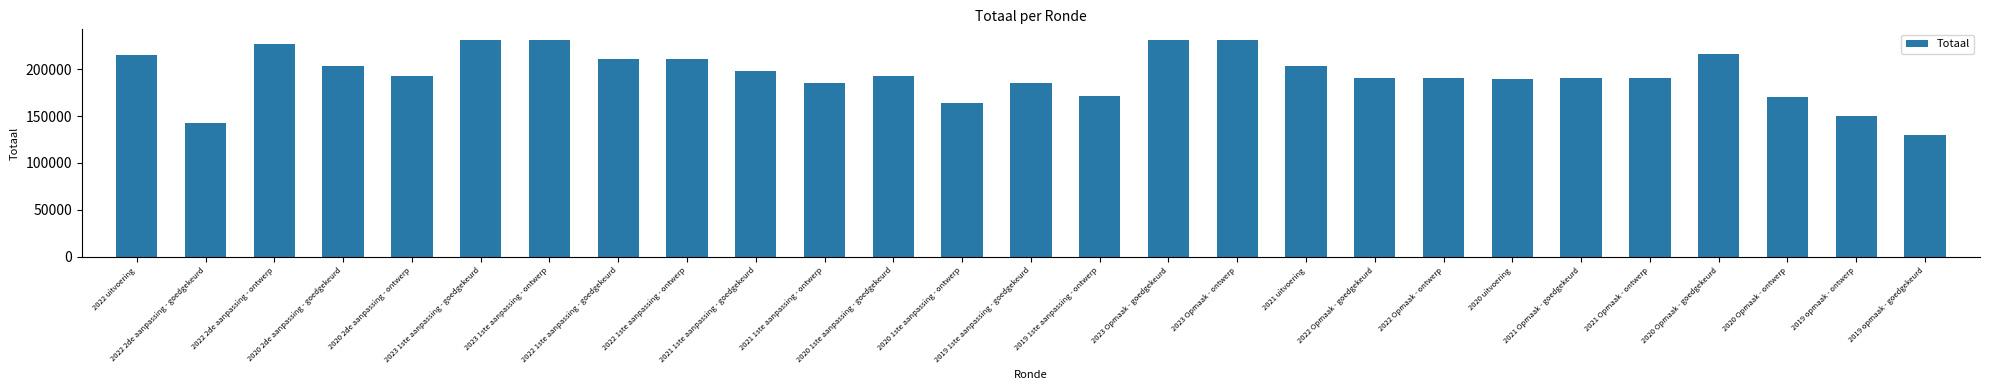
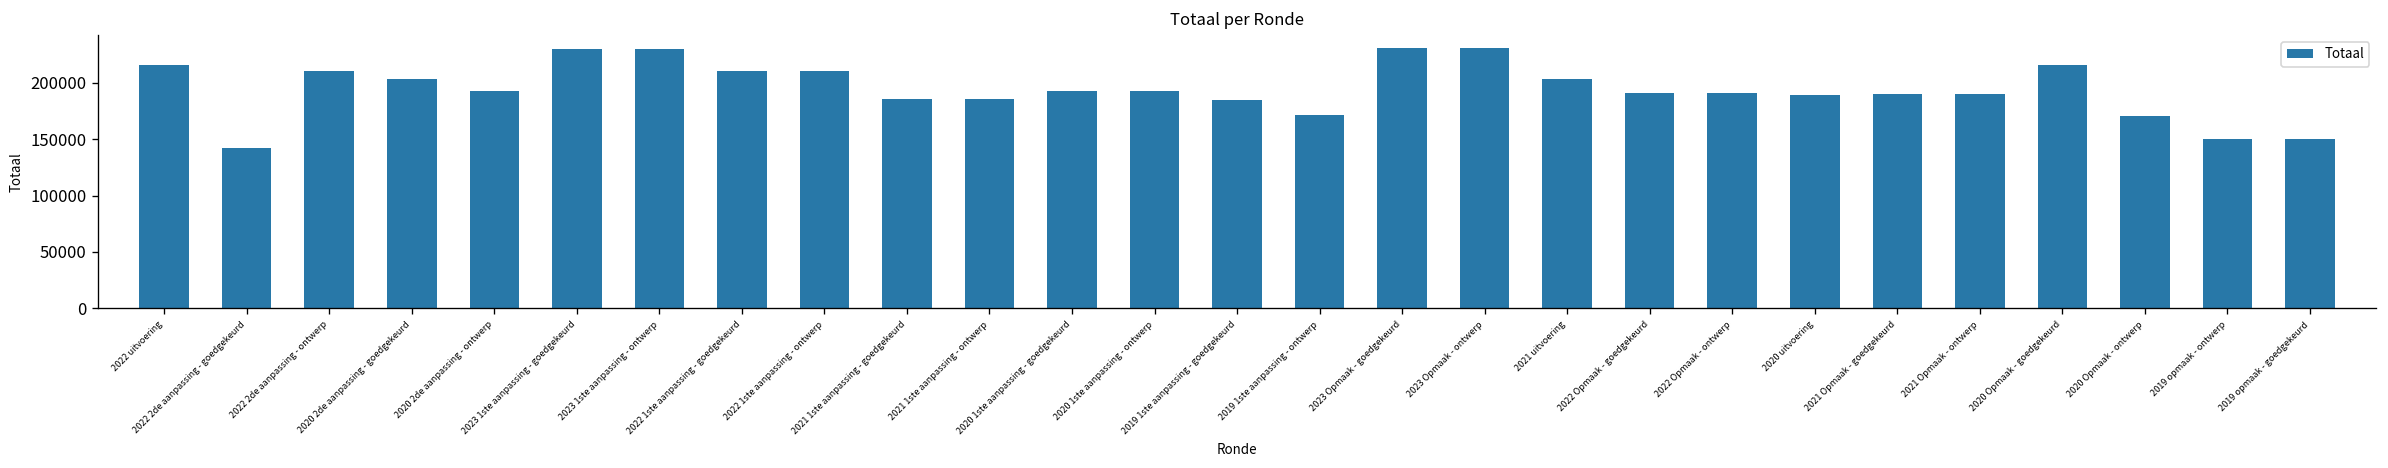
2022 2de aanpassing - ontwerp: 230000 -> 210000
2021 1ste aanpassing - goedgekeurd: 200000 -> 190000
2020 1ste aanpassing - ontwerp: 160000 -> 190000
2019 opmaak - goedgekeurd: 130000 -> 150000
